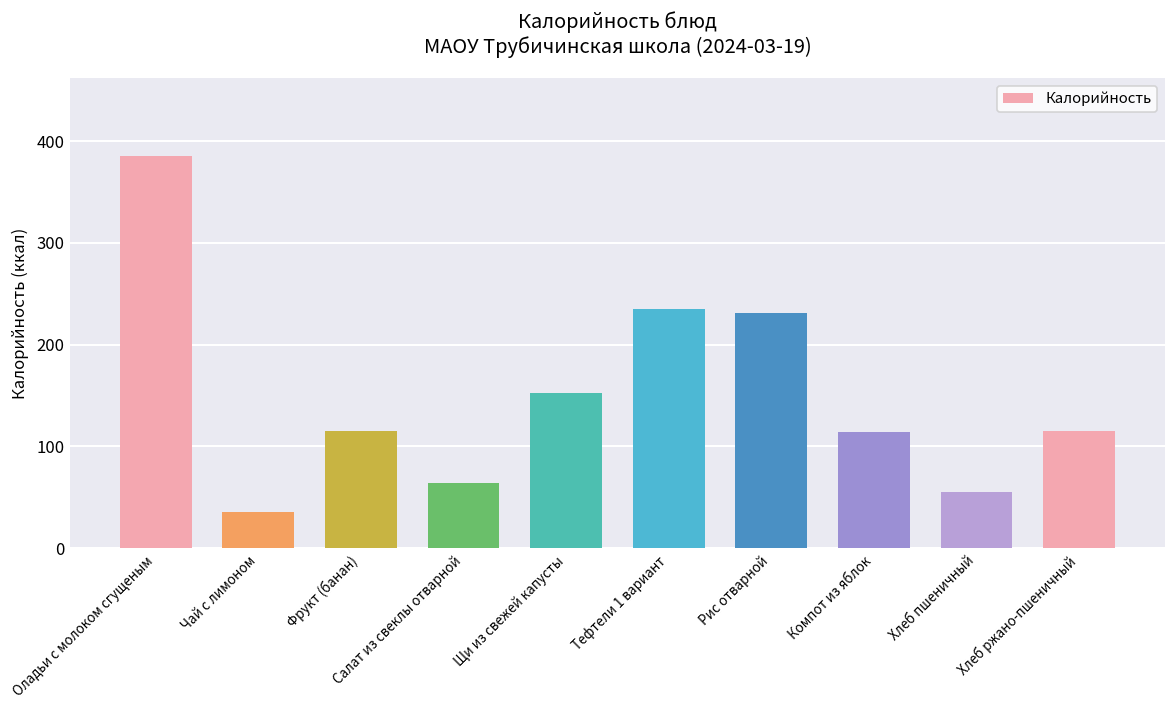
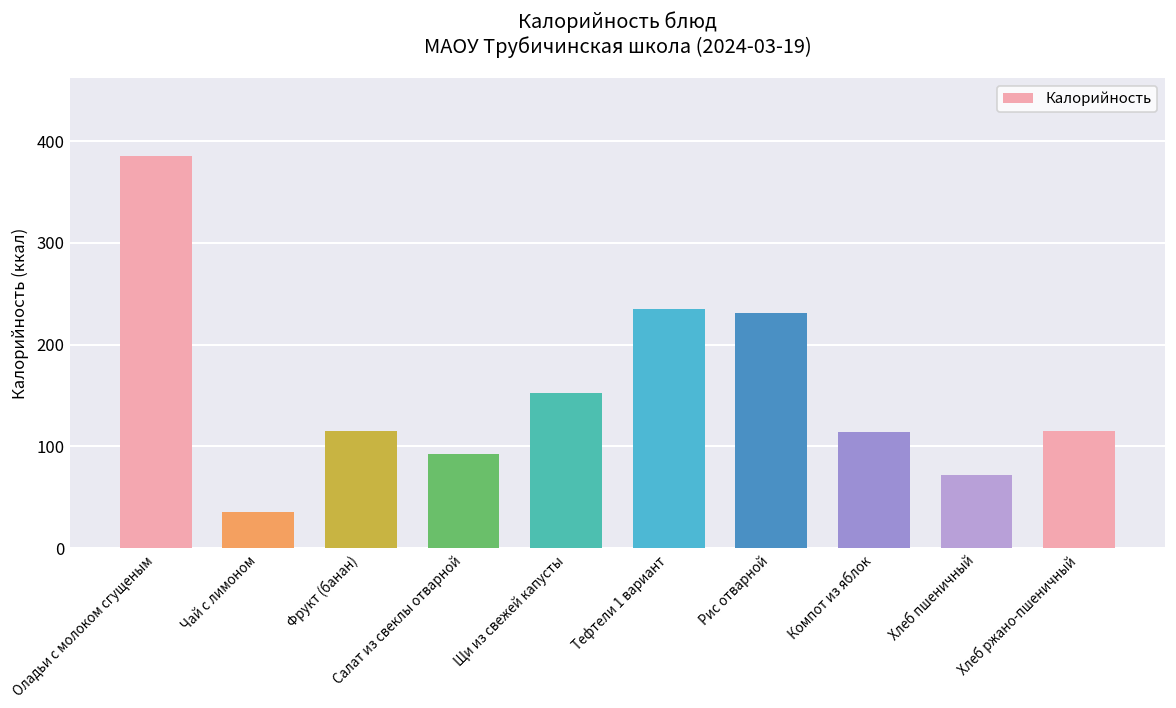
Салат из свеклы отварной: 60 -> 90
Хлеб пшеничный: 50 -> 70
